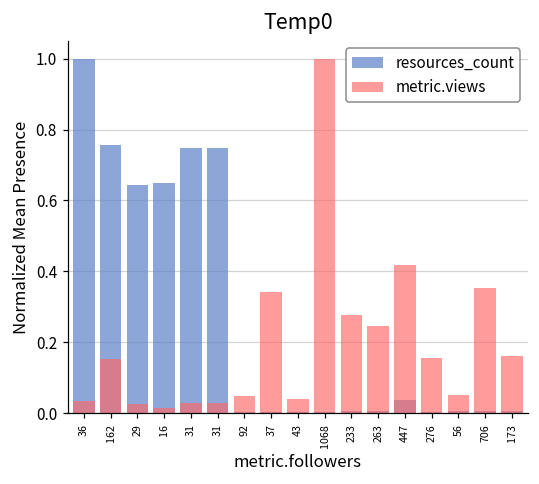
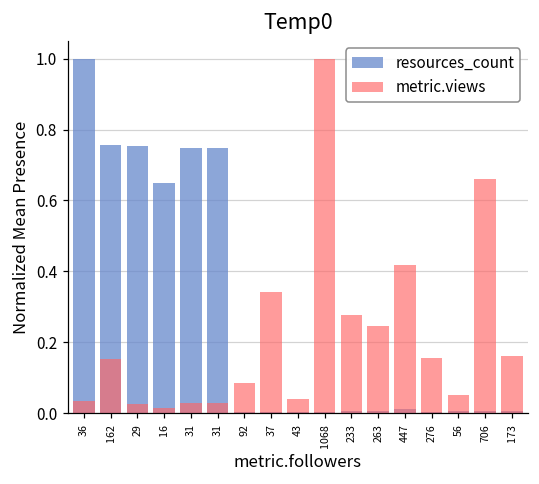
resources_count, 29: 0.64 -> 0.75
metric.views, 92: 0.05 -> 0.09
resources_count, 447: 0.04 -> 0.01
metric.views, 706: 0.35 -> 0.66
